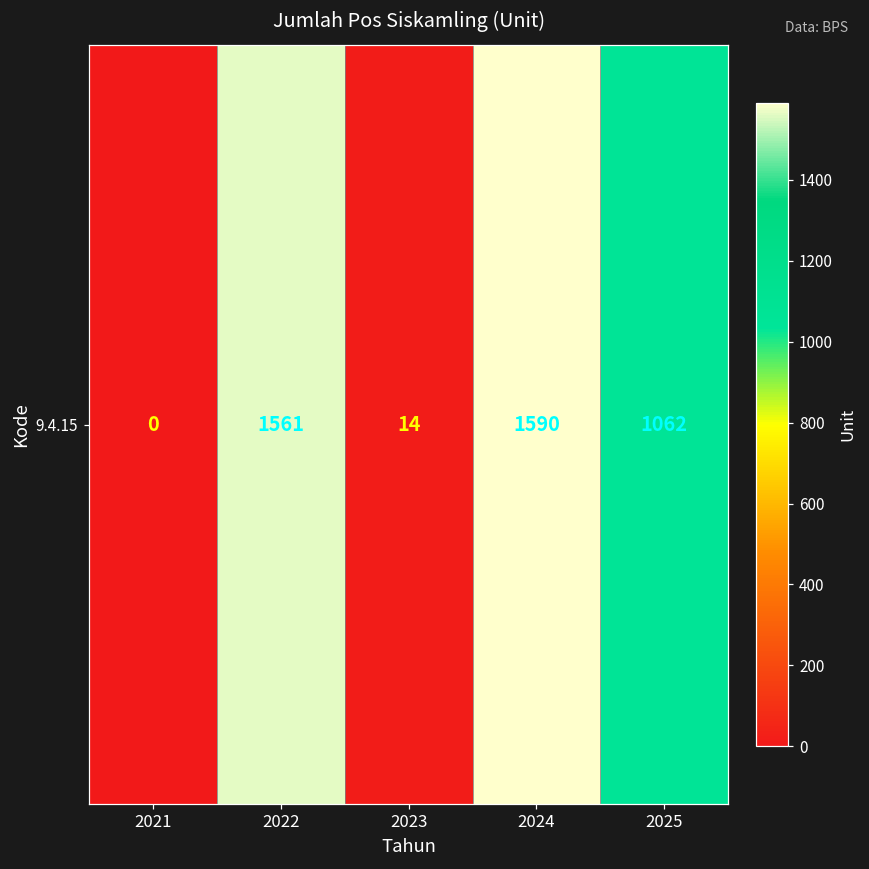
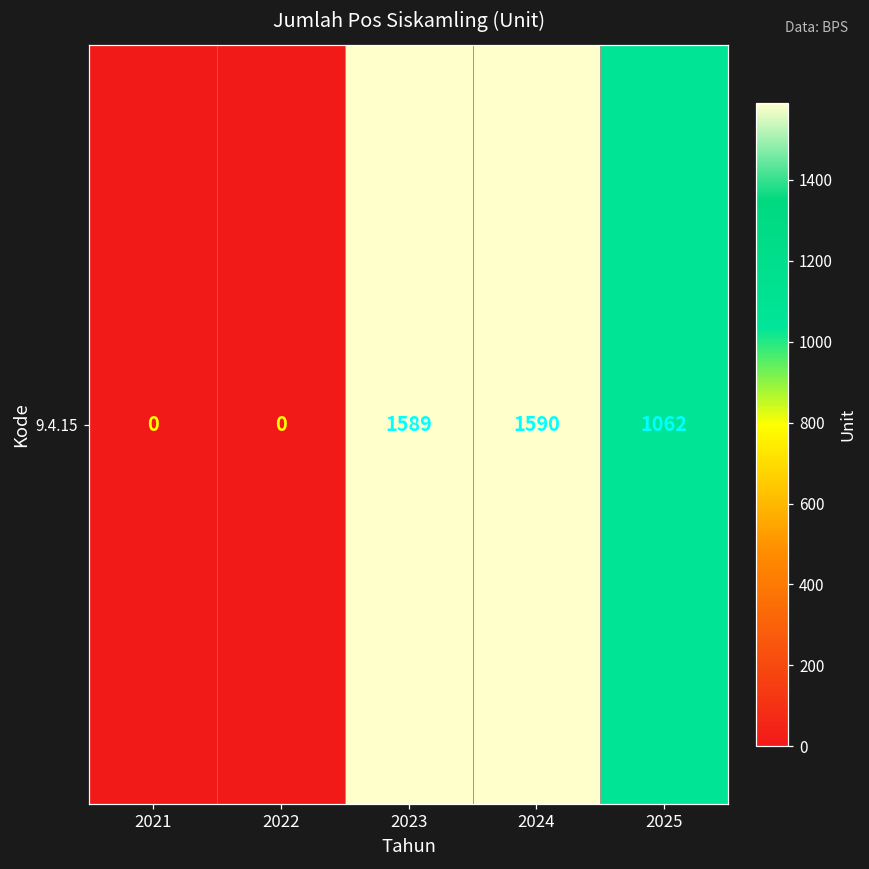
9.4.15, 2022: 1561 -> 0
9.4.15, 2023: 14 -> 1589
